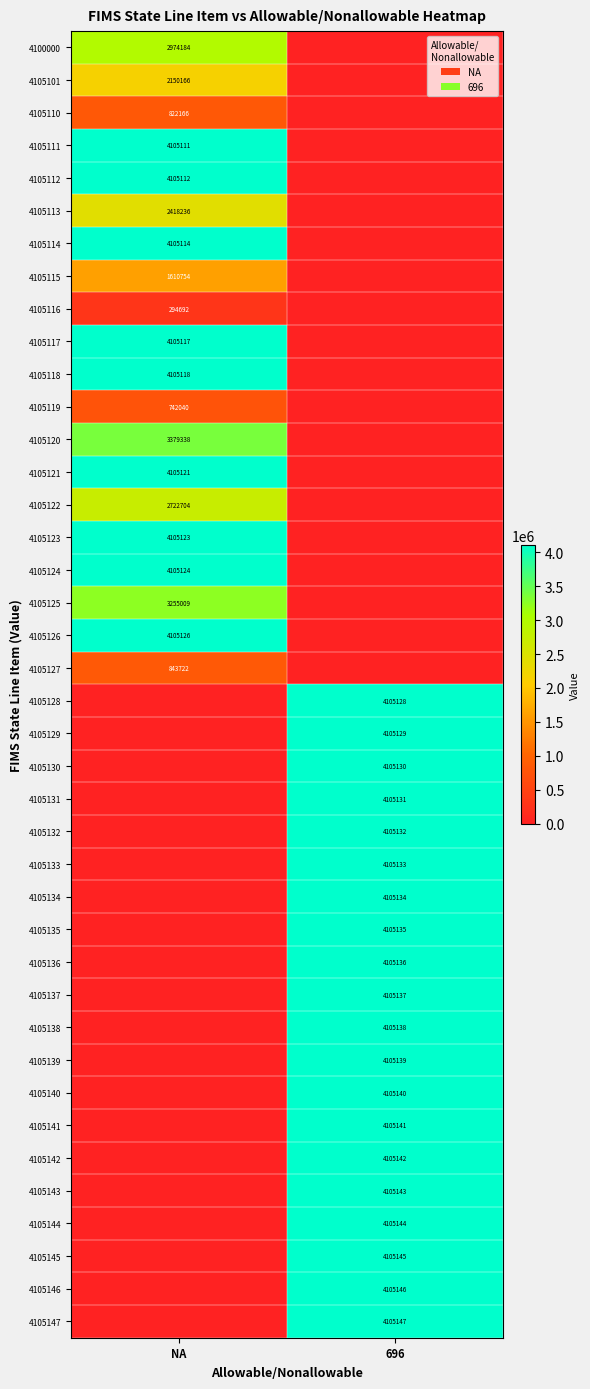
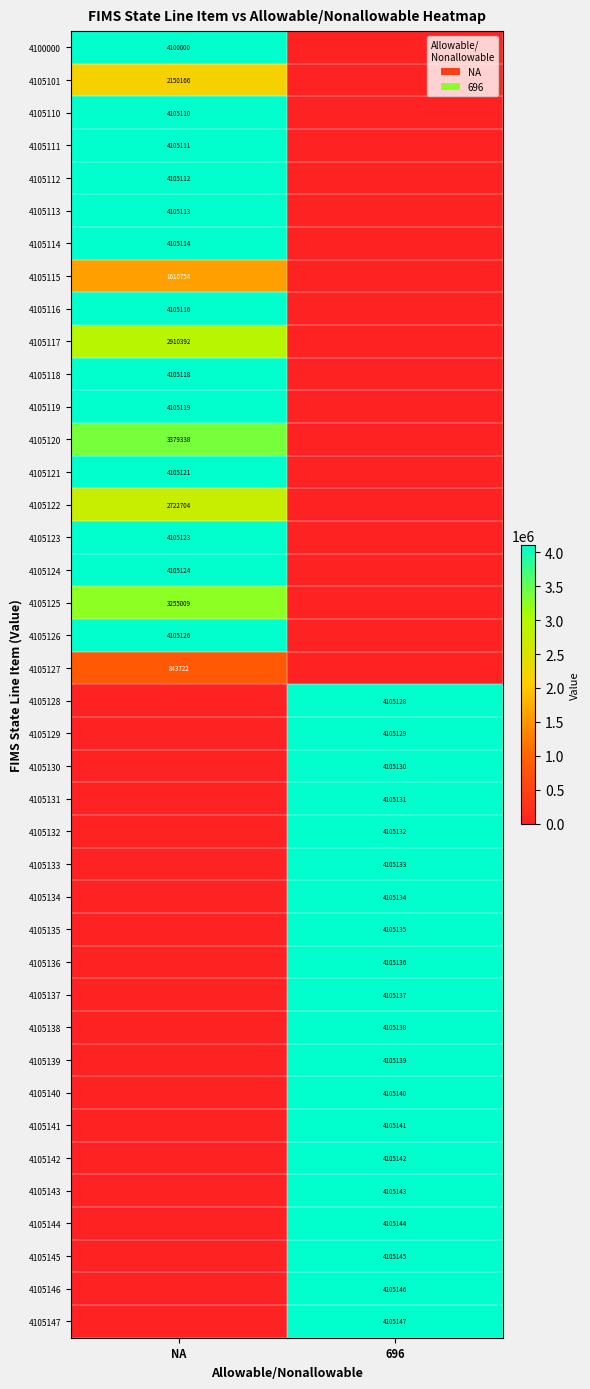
4100000, NA: 2974184 -> 4100000
4105110, NA: 822166 -> 4105110
4105113, NA: 2418236 -> 4105113
4105116, NA: 294692 -> 4105116
4105117, NA: 4105117 -> 2910392
4105119, NA: 742040 -> 4105119
